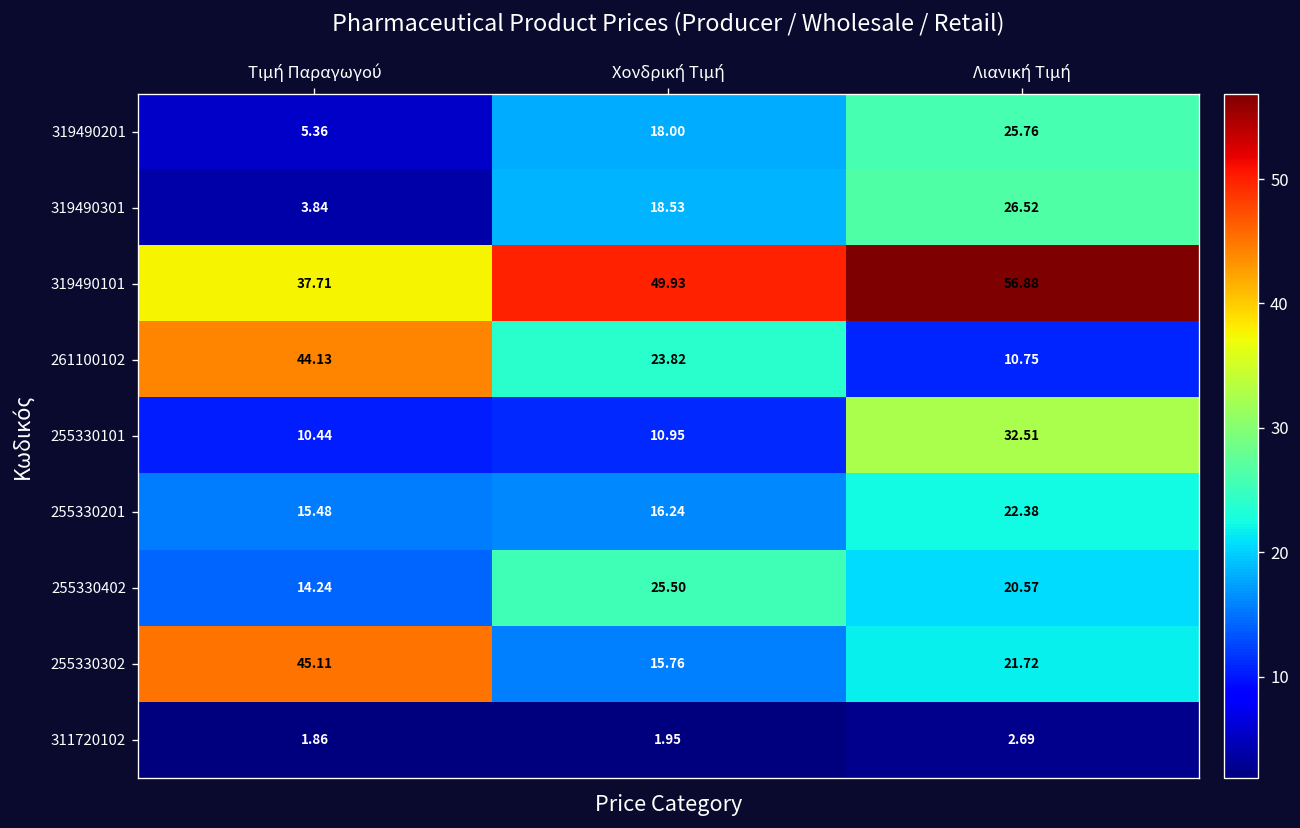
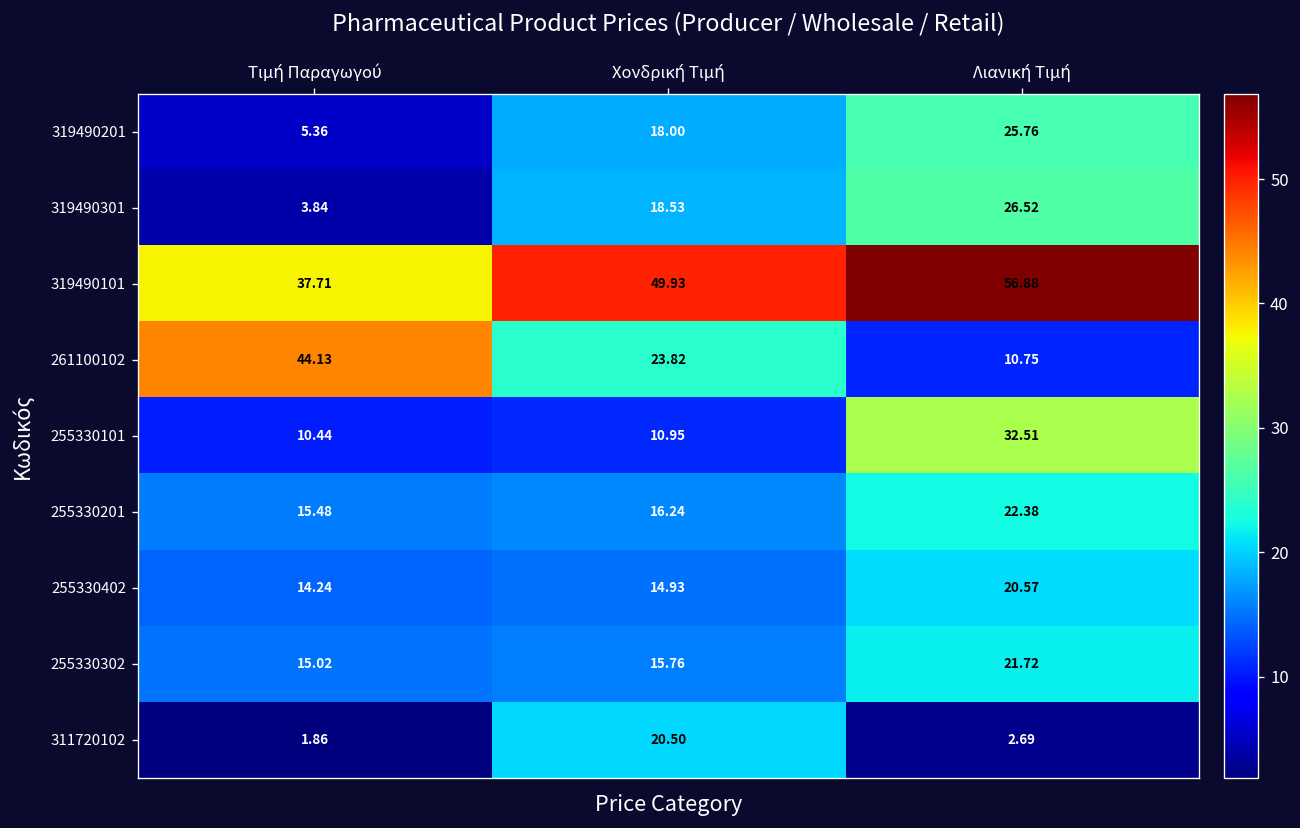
255330402, Χονδρική Τιμή: 25.50 -> 14.93
255330302, Τιμή Παραγωγού: 45.11 -> 15.02
311720102, Χονδρική Τιμή: 1.95 -> 20.50
